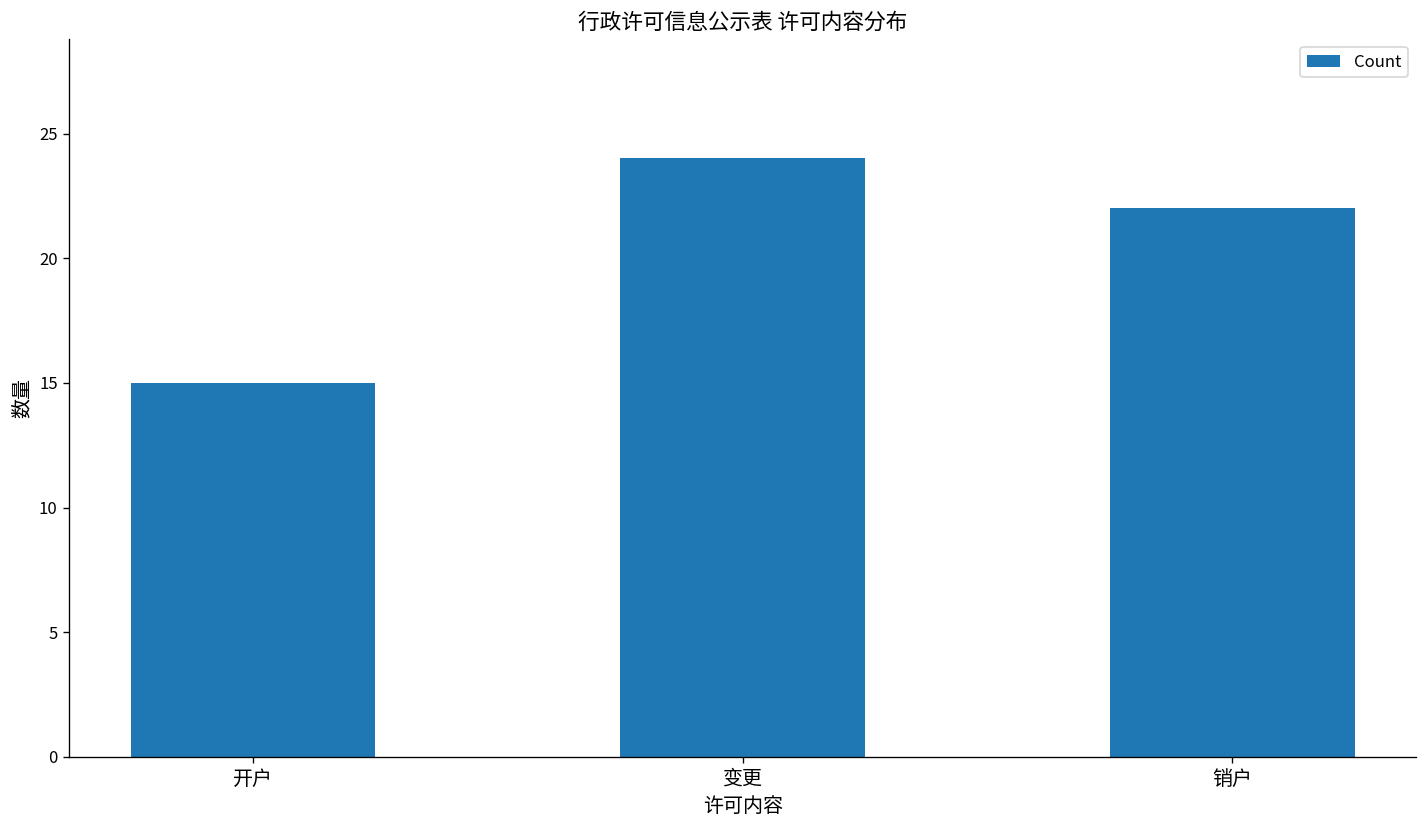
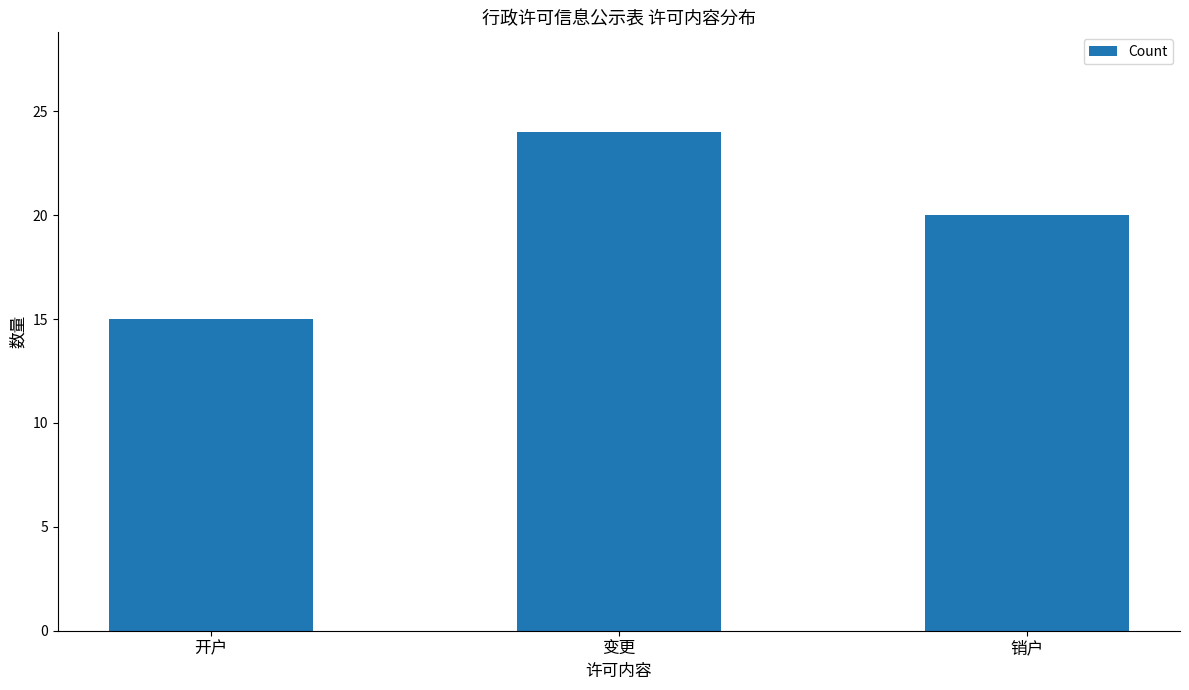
销户: 22 -> 20
